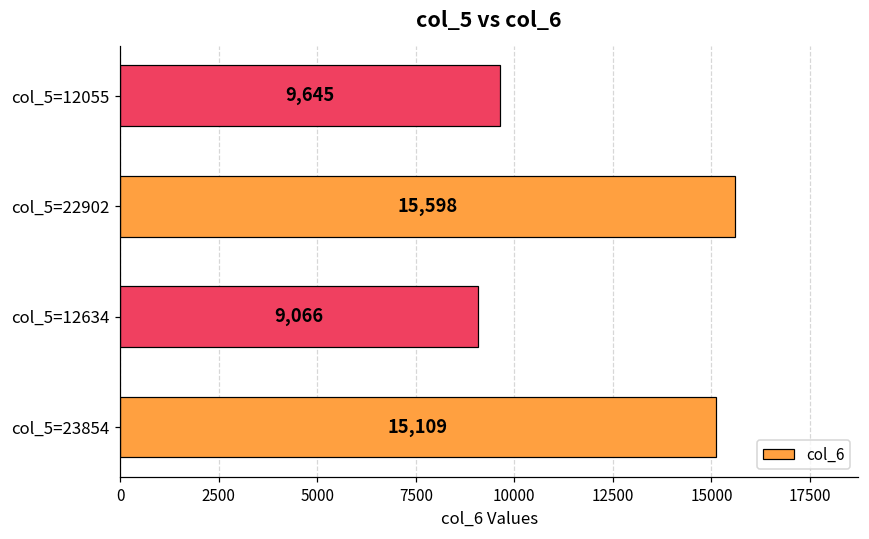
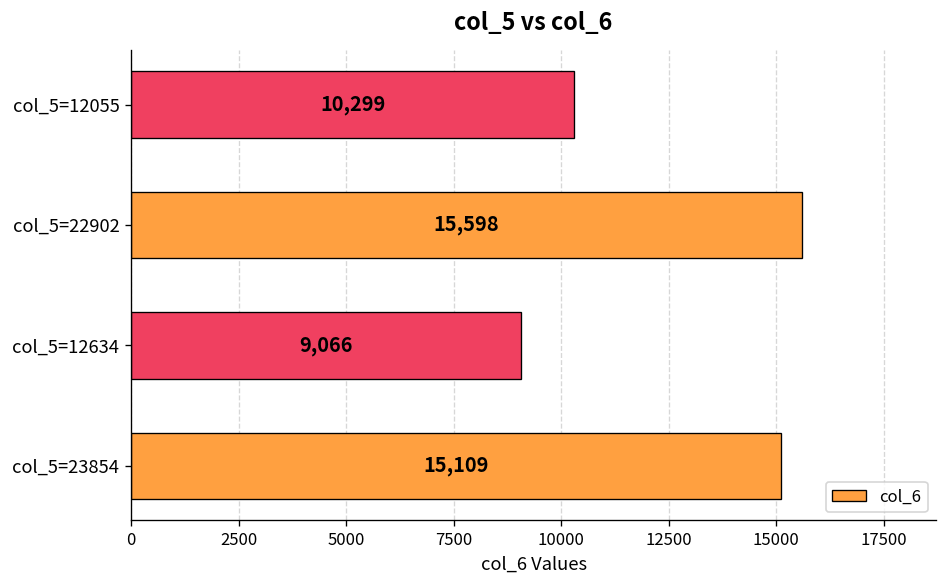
col_5=12055: 9,645 -> 10,299
